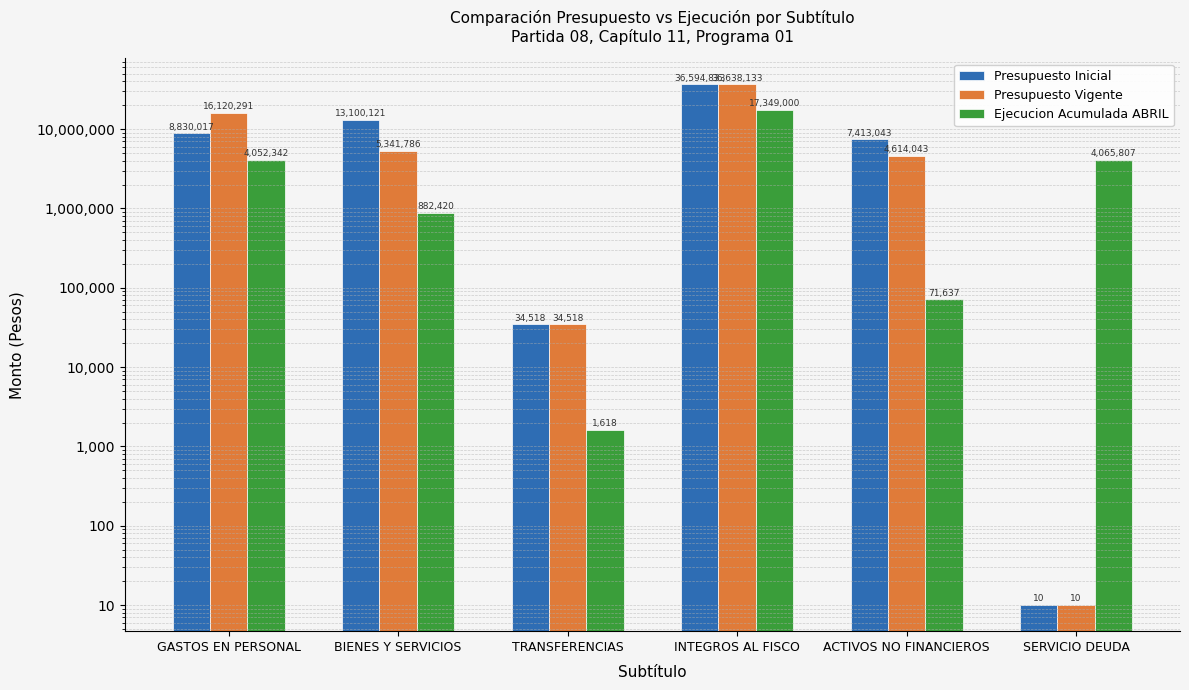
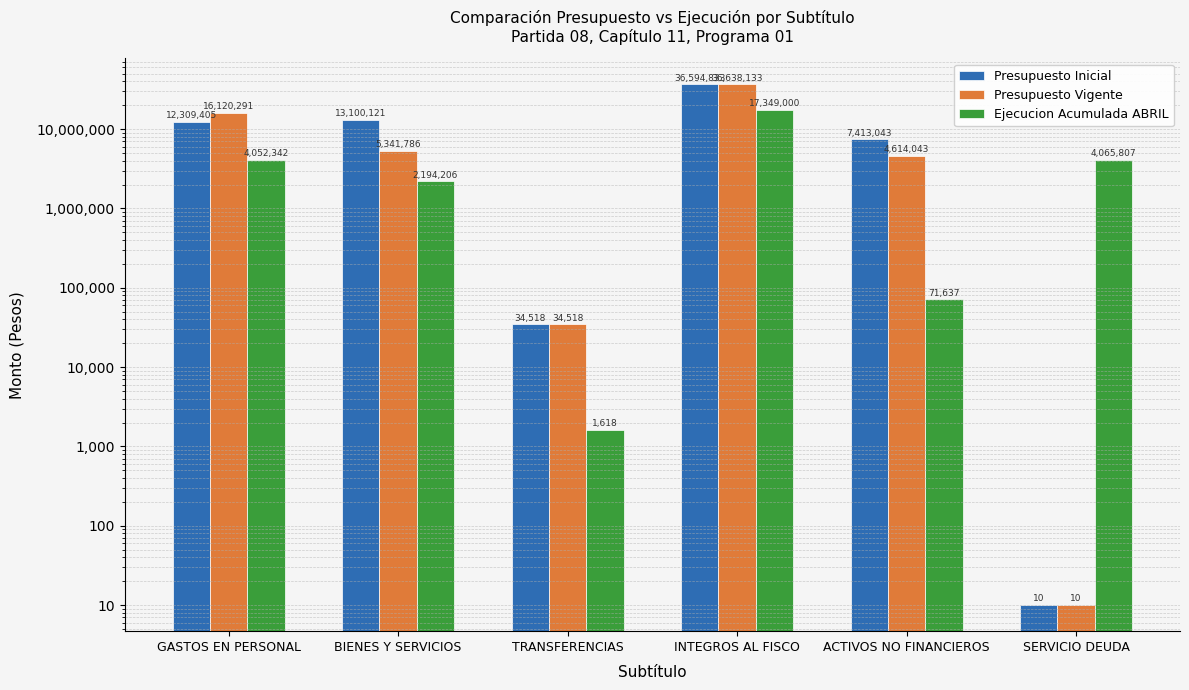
Presupuesto Inicial, GASTOS EN PERSONAL: 8,830,017 -> 12,309,405
Ejecucion Acumulada ABRIL, BIENES Y SERVICIOS: 882,420 -> 2,194,206
